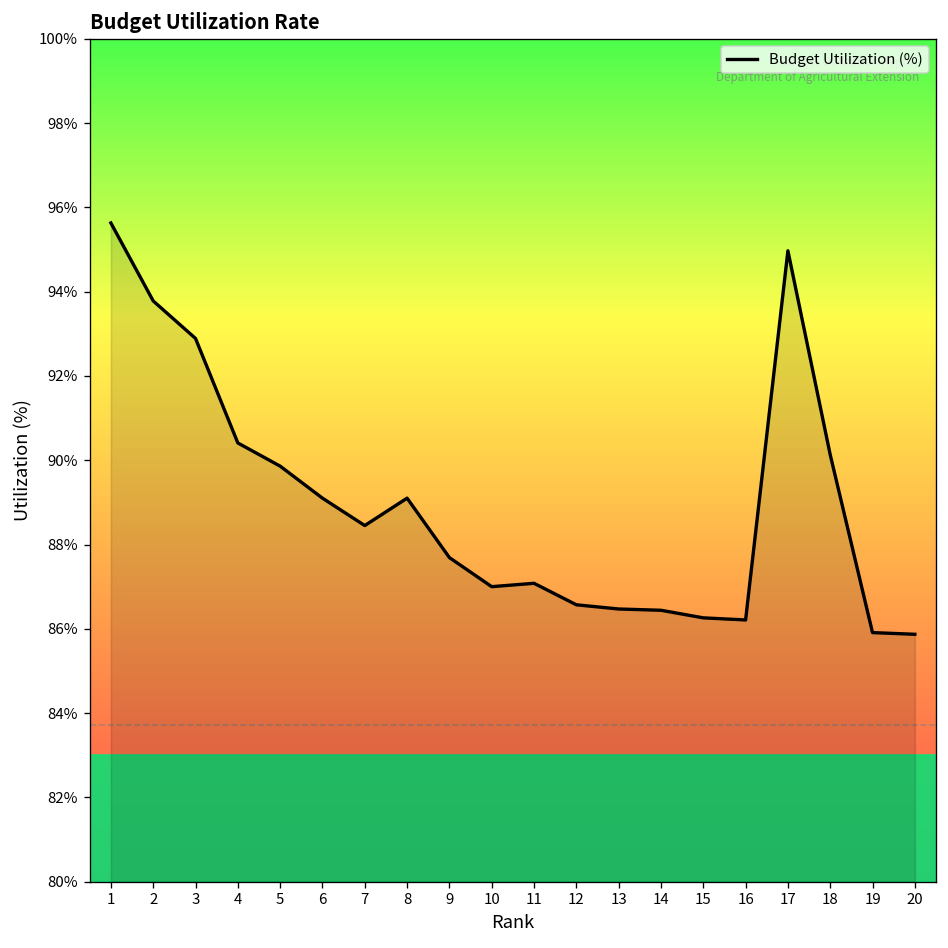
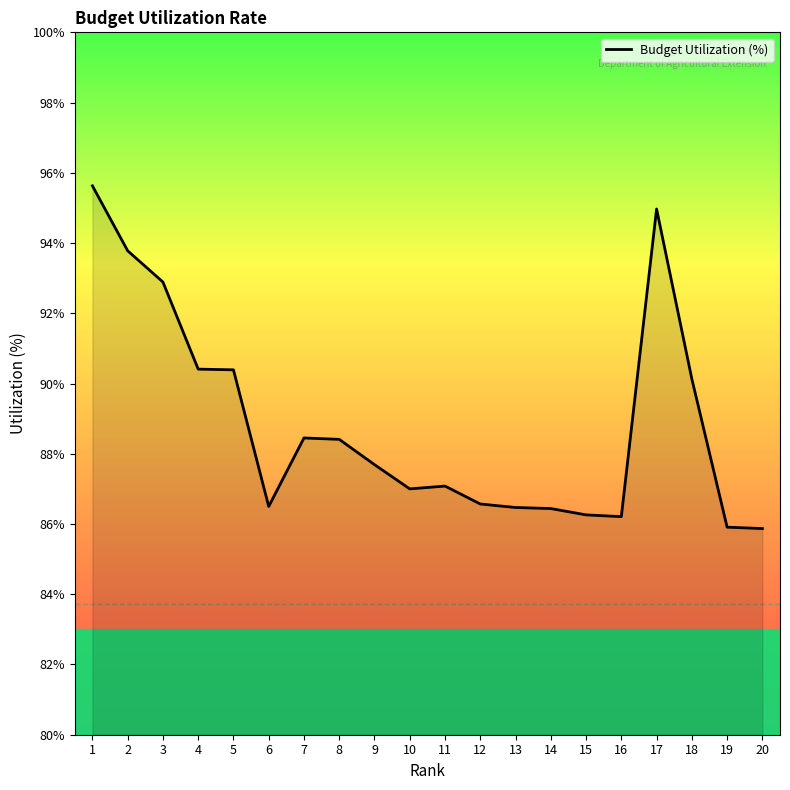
5: 89.9% -> 90.4%
6: 89.1% -> 86.5%
8: 89.1% -> 88.4%
